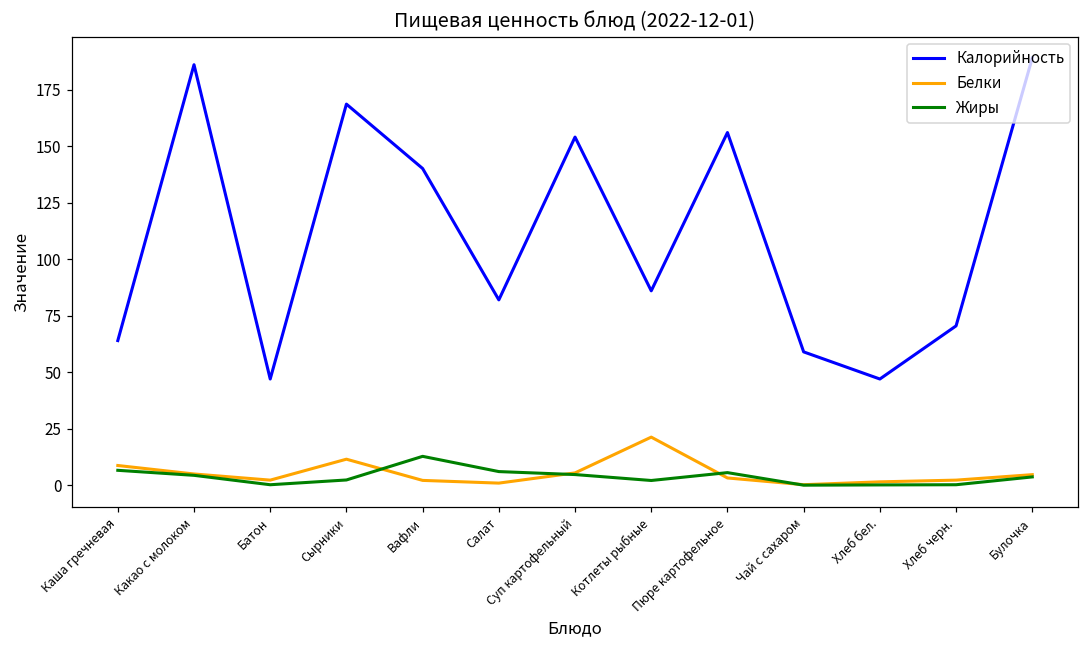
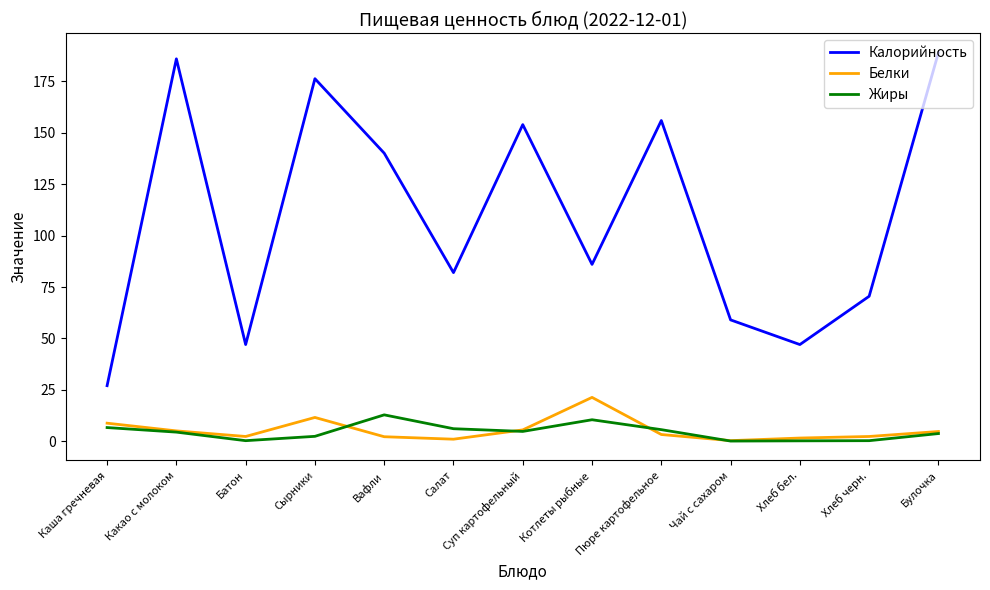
Калорийность, Каша гречневая: 64 -> 27
Калорийность, Сырники: 169 -> 176
Жиры, Котлеты рыбные: 2 -> 10
